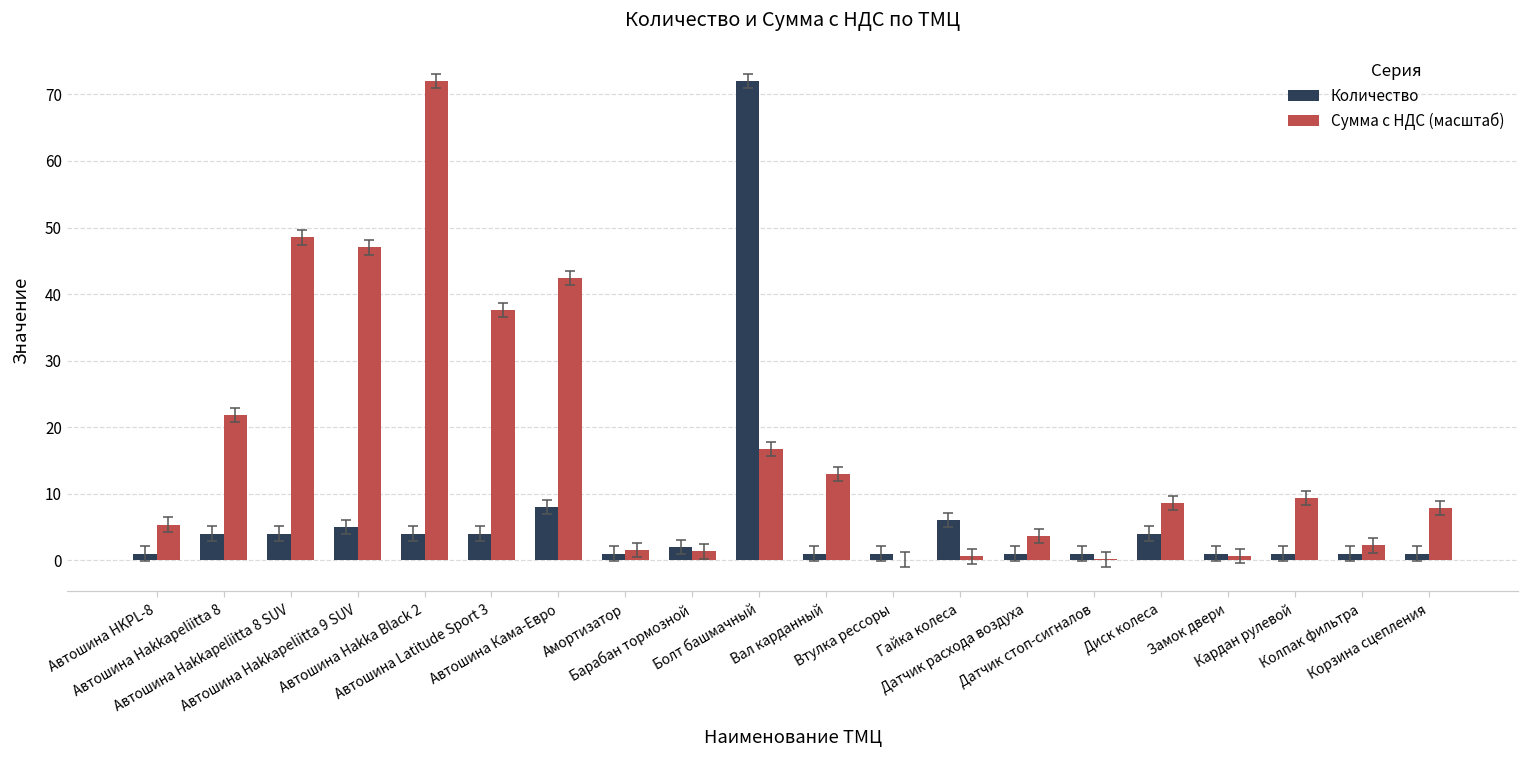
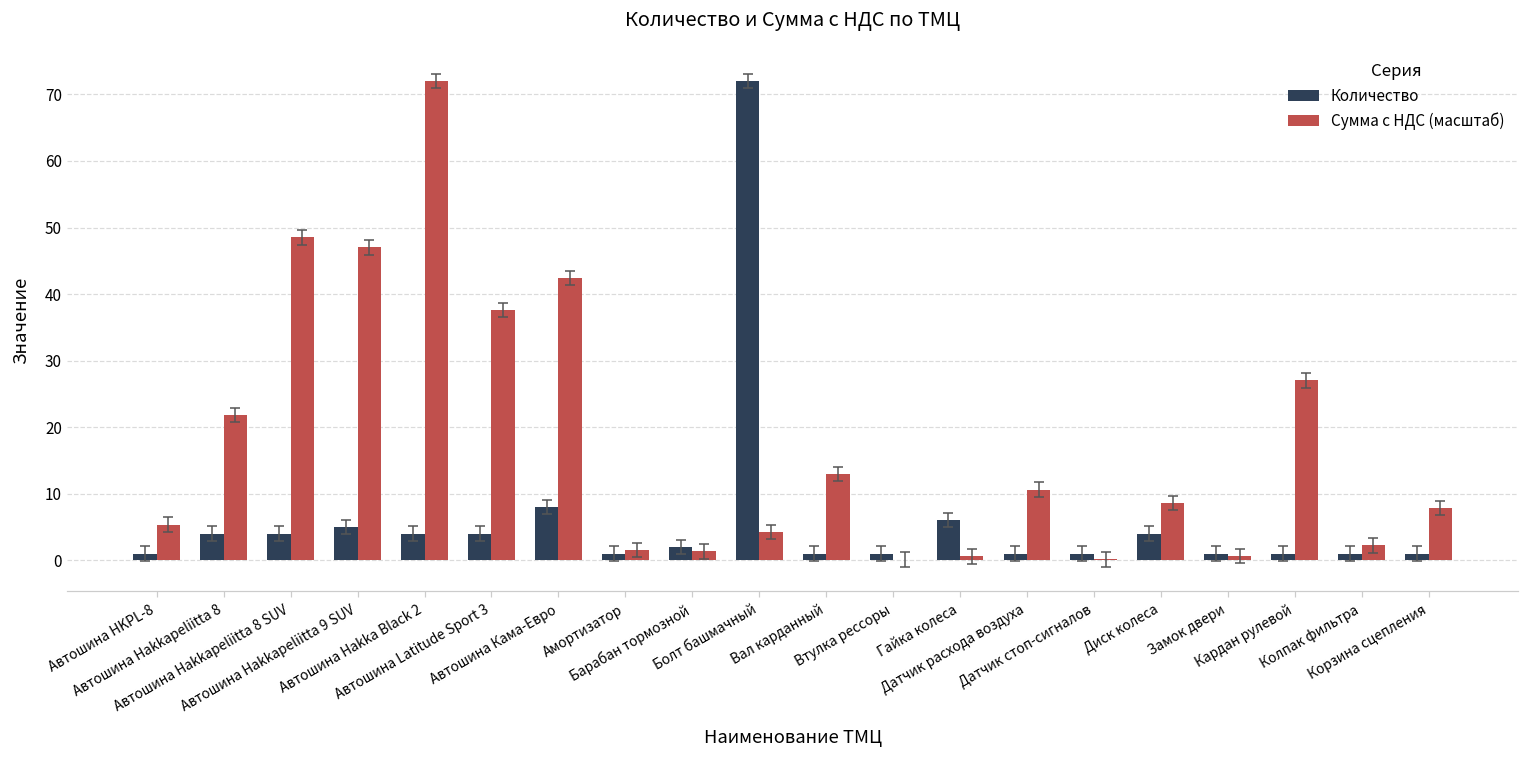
Сумма с НДС (масштаб), Болт башмачный: 17 -> 4
Сумма с НДС (масштаб), Датчик расхода воздуха: 4 -> 11
Сумма с НДС (масштаб), Кардан рулевой: 9 -> 27
